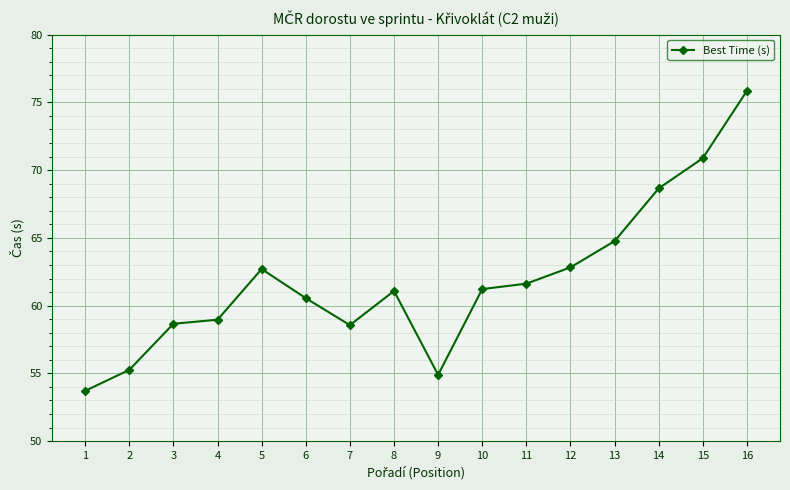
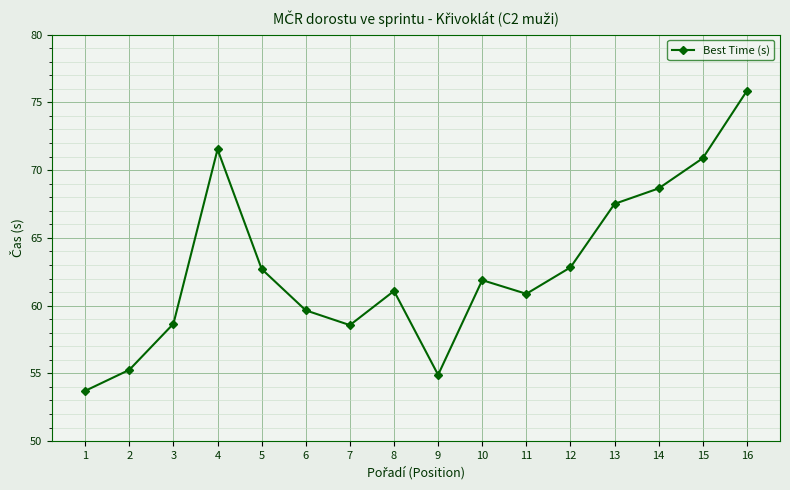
4: 59.0 -> 71.5
6: 60.6 -> 59.7
10: 61.2 -> 61.9
11: 61.6 -> 60.9
13: 64.8 -> 67.5
